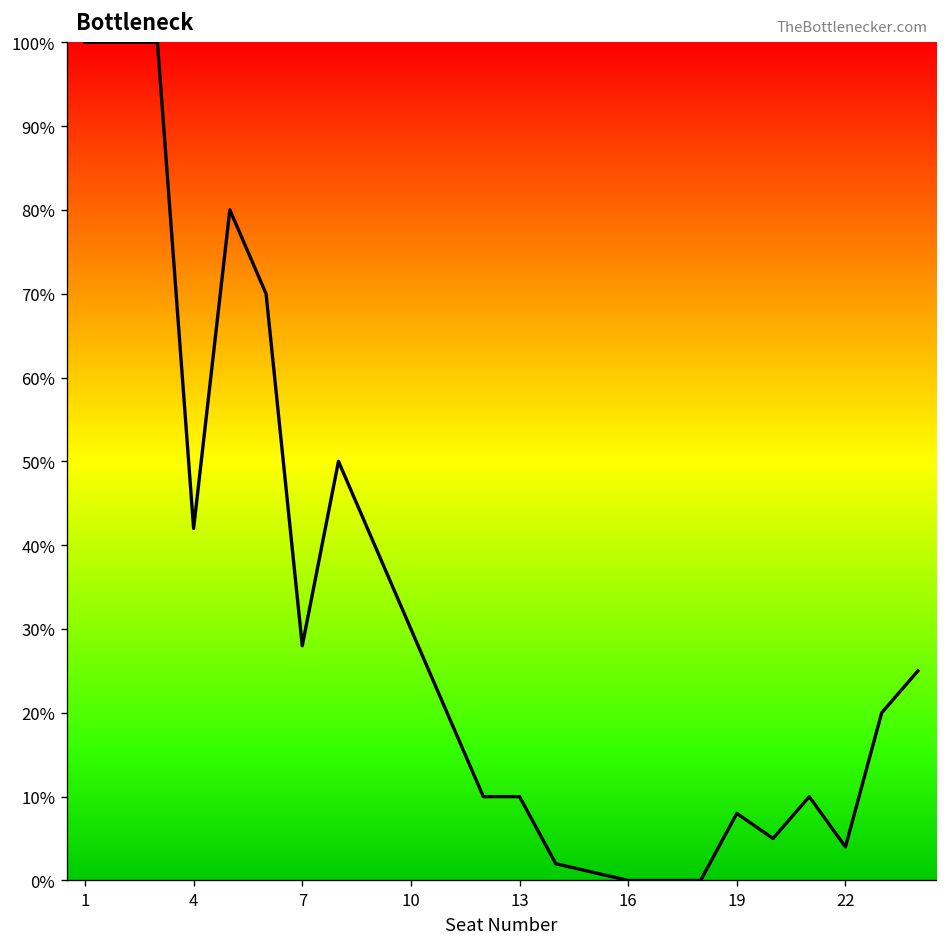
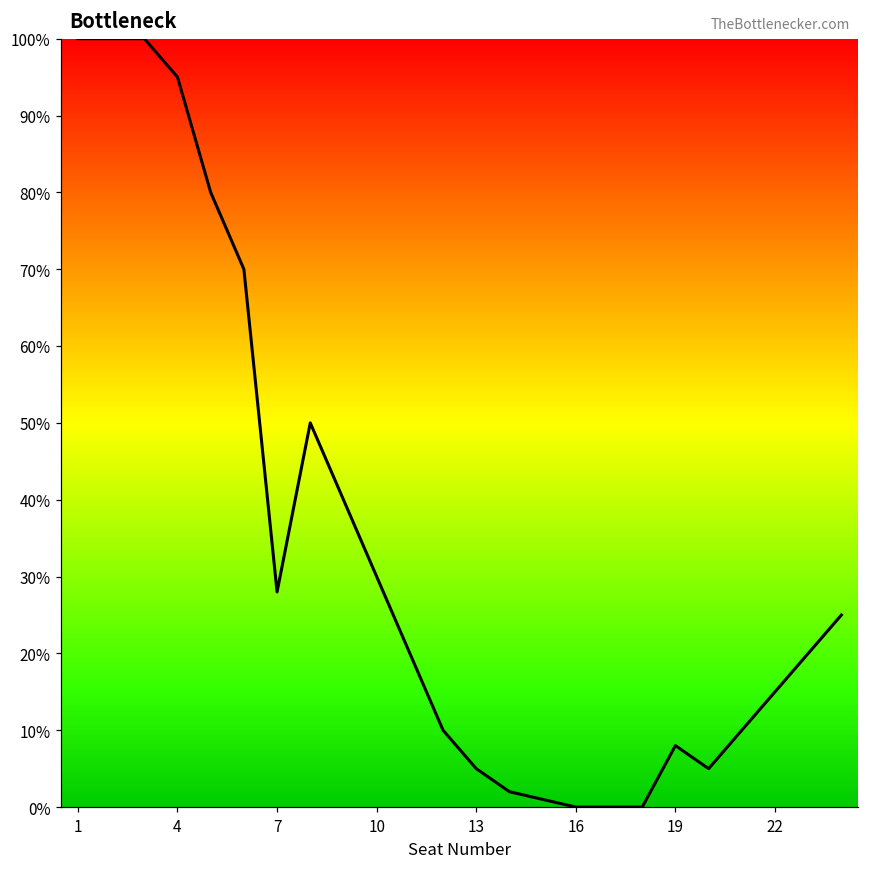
4: 42% -> 95%
13: 10% -> 5%
22: 4% -> 15%
